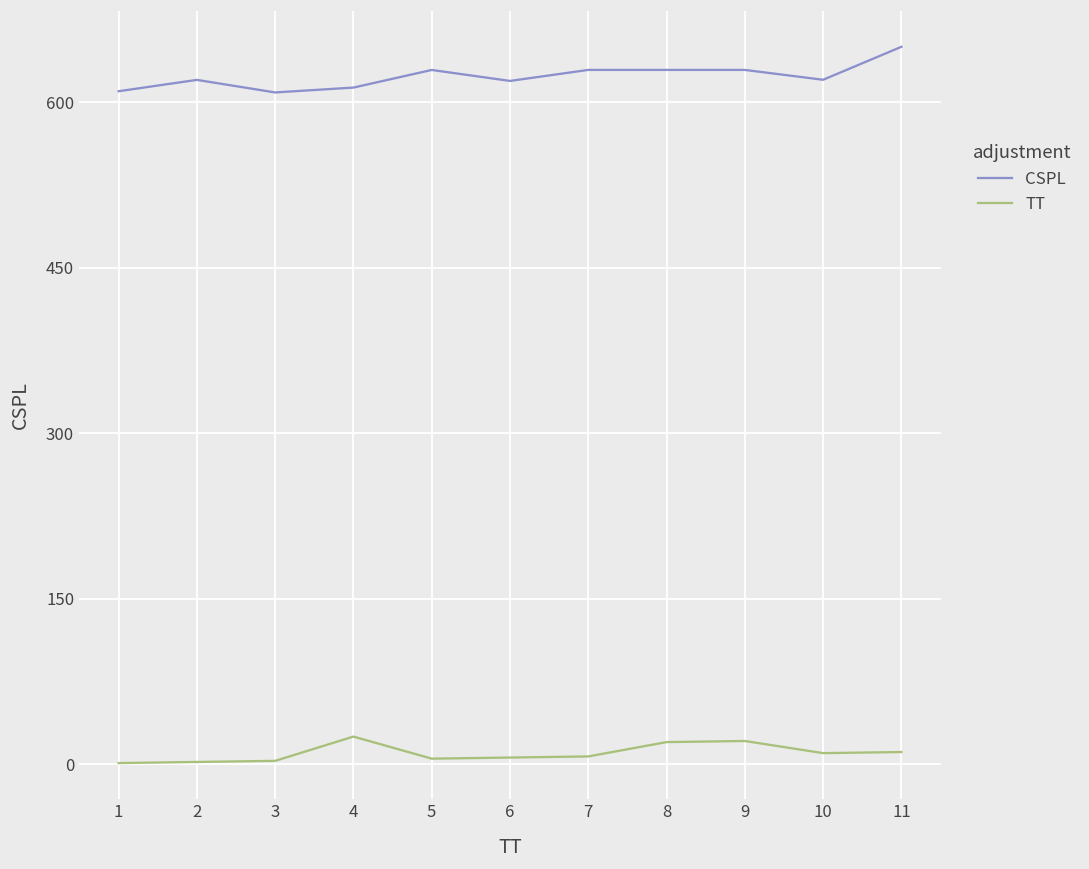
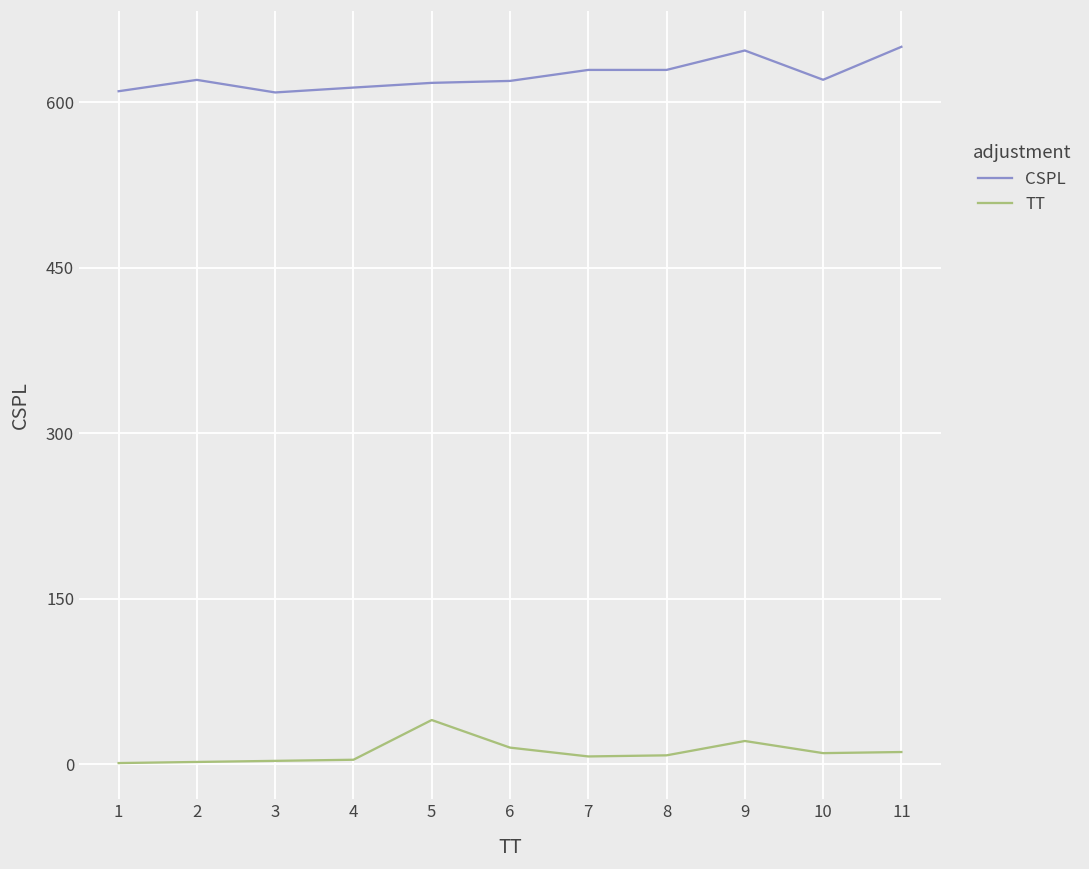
TT, 4: 25 -> 4
CSPL, 5: 629 -> 617
TT, 5: 5 -> 40
TT, 6: 6 -> 15
TT, 8: 20 -> 8
CSPL, 9: 629 -> 647
